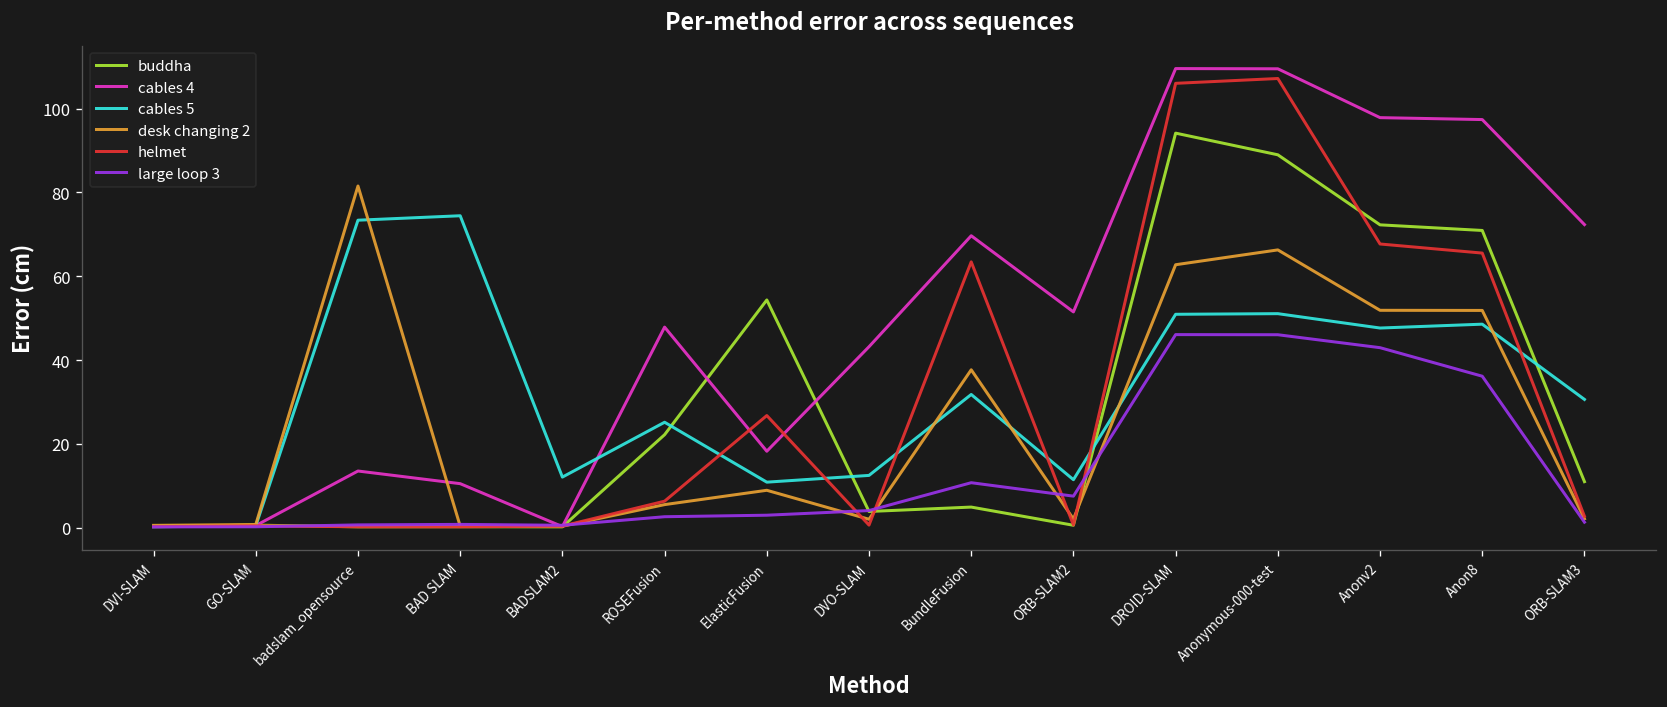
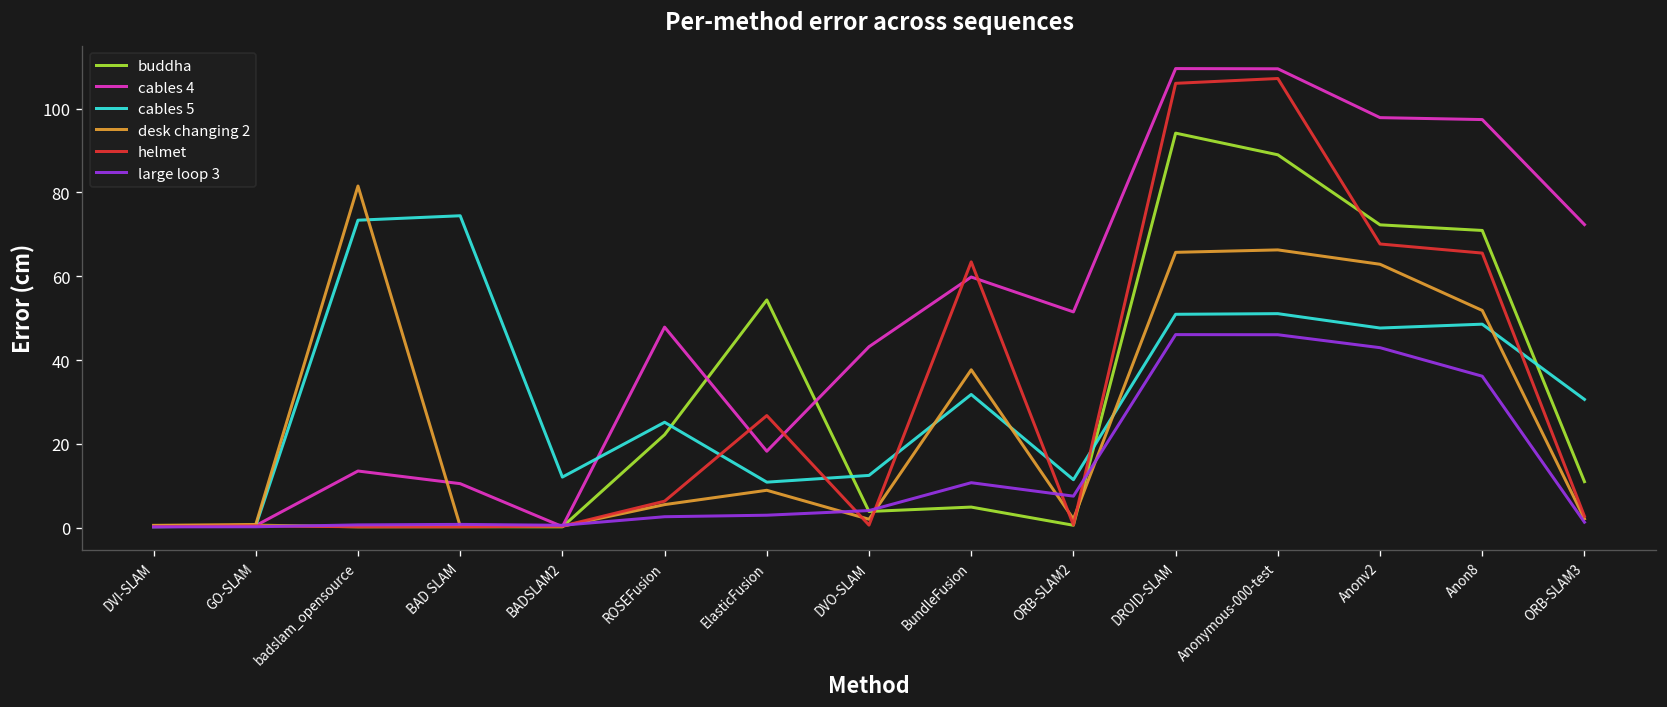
cables 4, BundleFusion: 70 -> 60
desk changing 2, DROID-SLAM: 63 -> 66
desk changing 2, Anonv2: 52 -> 63
